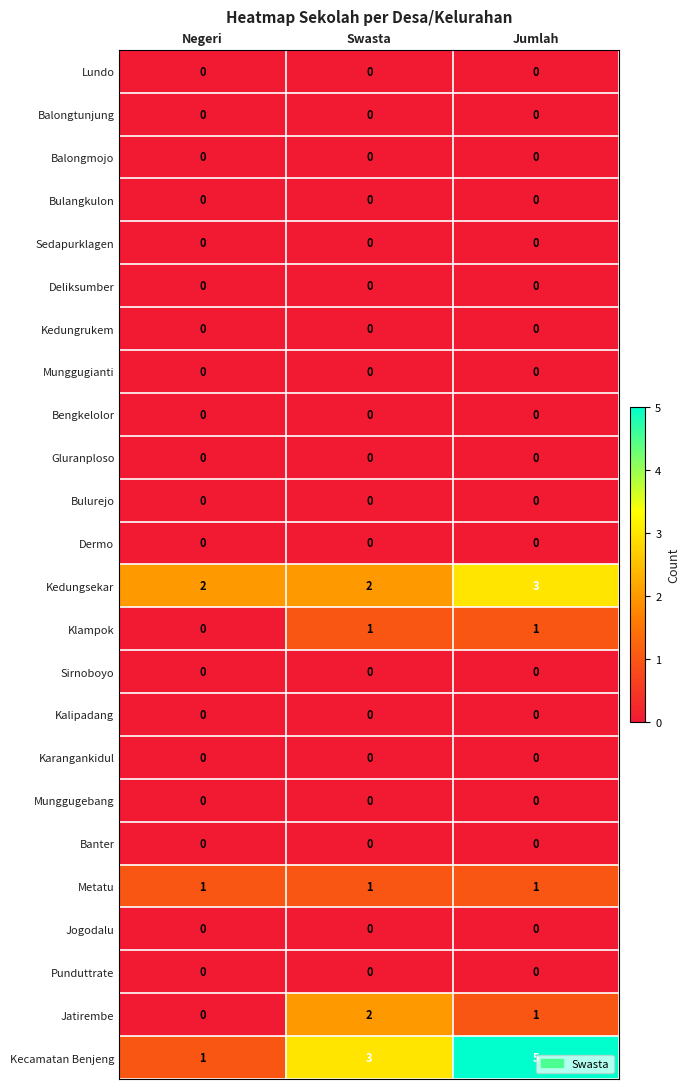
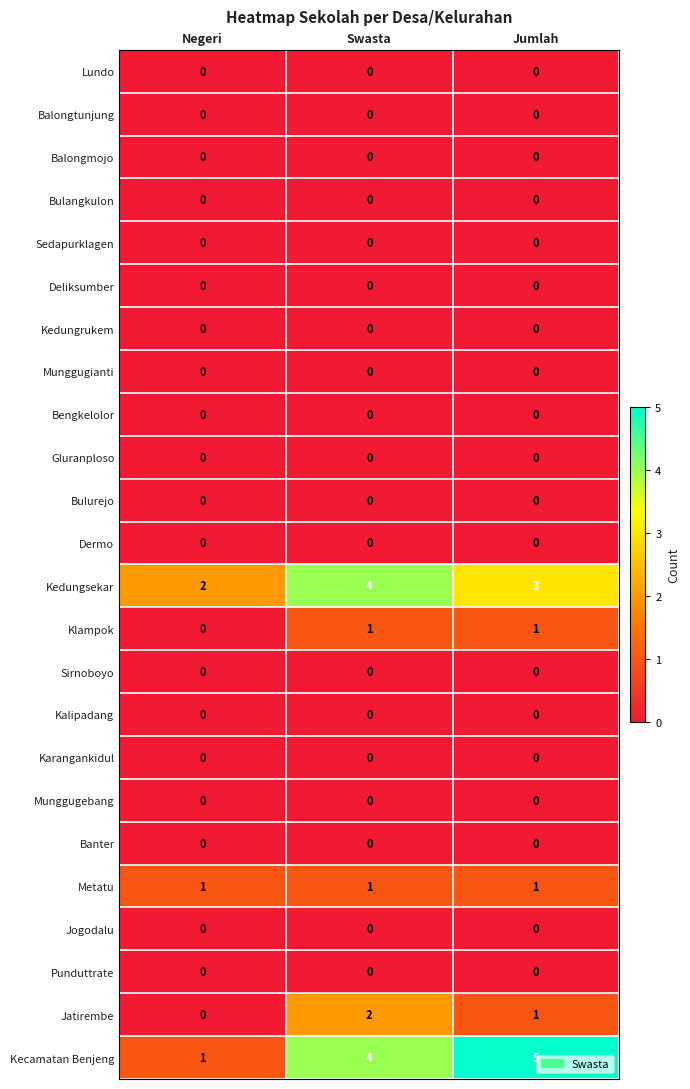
Kedungsekar, Swasta: 2 -> 4
Kecamatan Benjeng, Swasta: 3 -> 4
